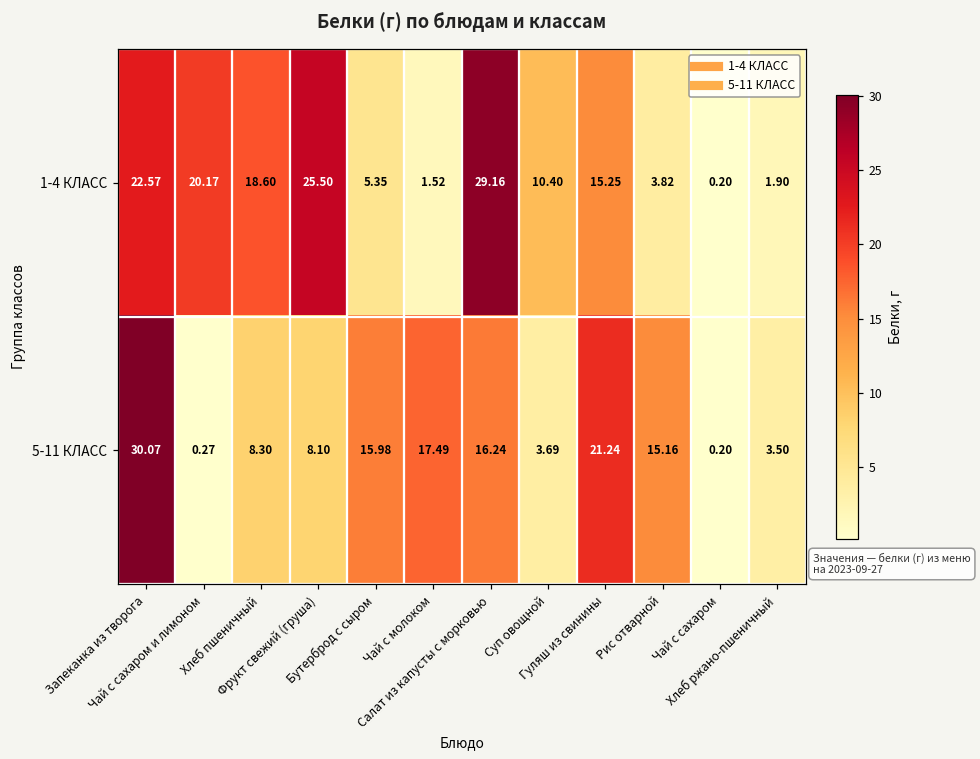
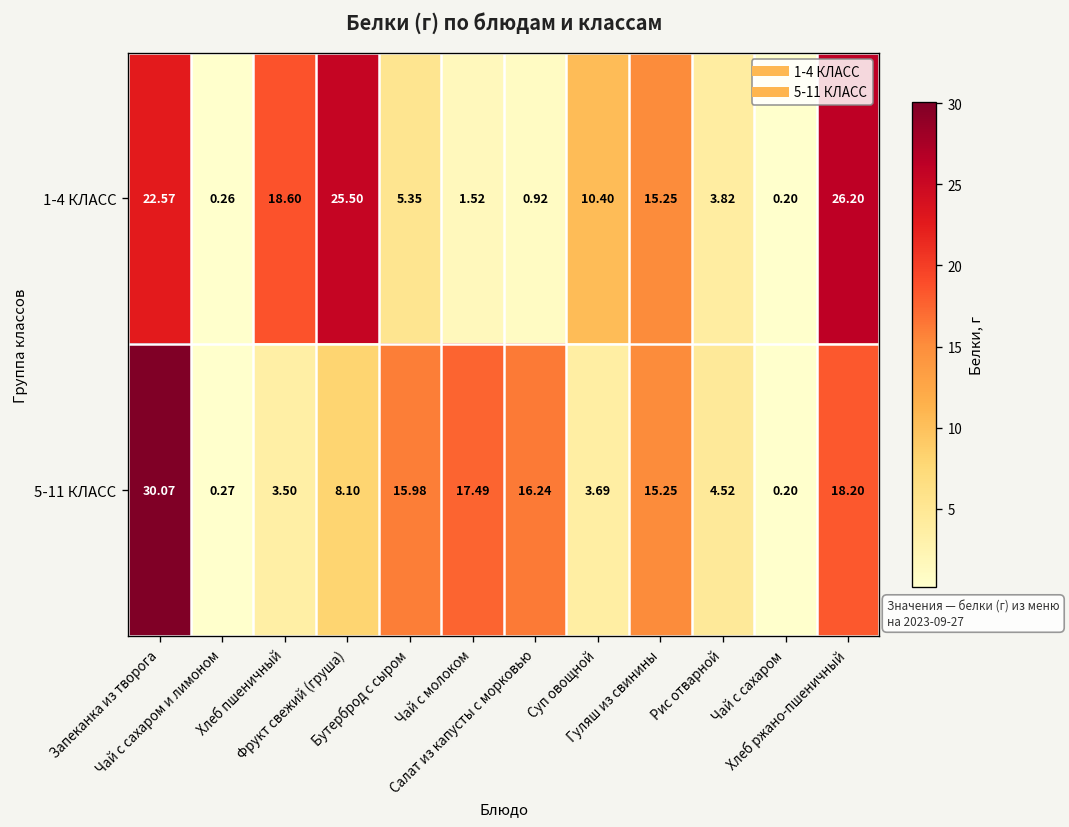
1-4 КЛАСС, Чай с сахаром и лимоном: 20.17 -> 0.26
1-4 КЛАСС, Салат из капусты с морковью: 29.16 -> 0.92
1-4 КЛАСС, Хлеб ржано-пшеничный: 1.90 -> 26.20
5-11 КЛАСС, Хлеб пшеничный: 8.30 -> 3.50
5-11 КЛАСС, Гуляш из свинины: 21.24 -> 15.25
5-11 КЛАСС, Рис отварной: 15.16 -> 4.52
5-11 КЛАСС, Хлеб ржано-пшеничный: 3.50 -> 18.20
